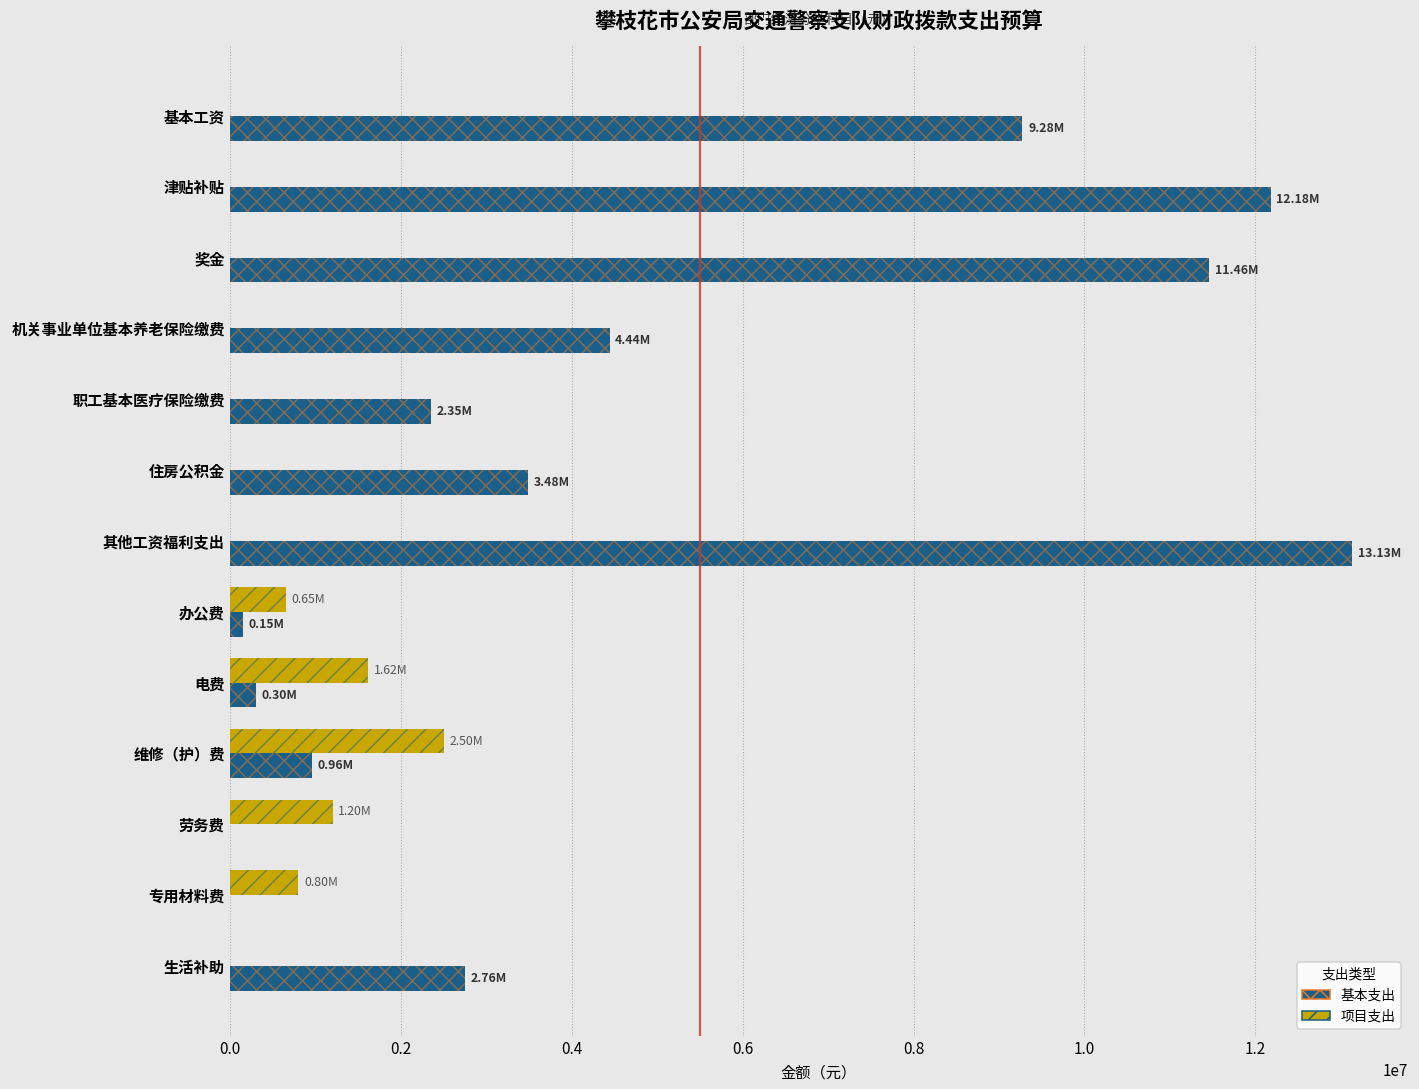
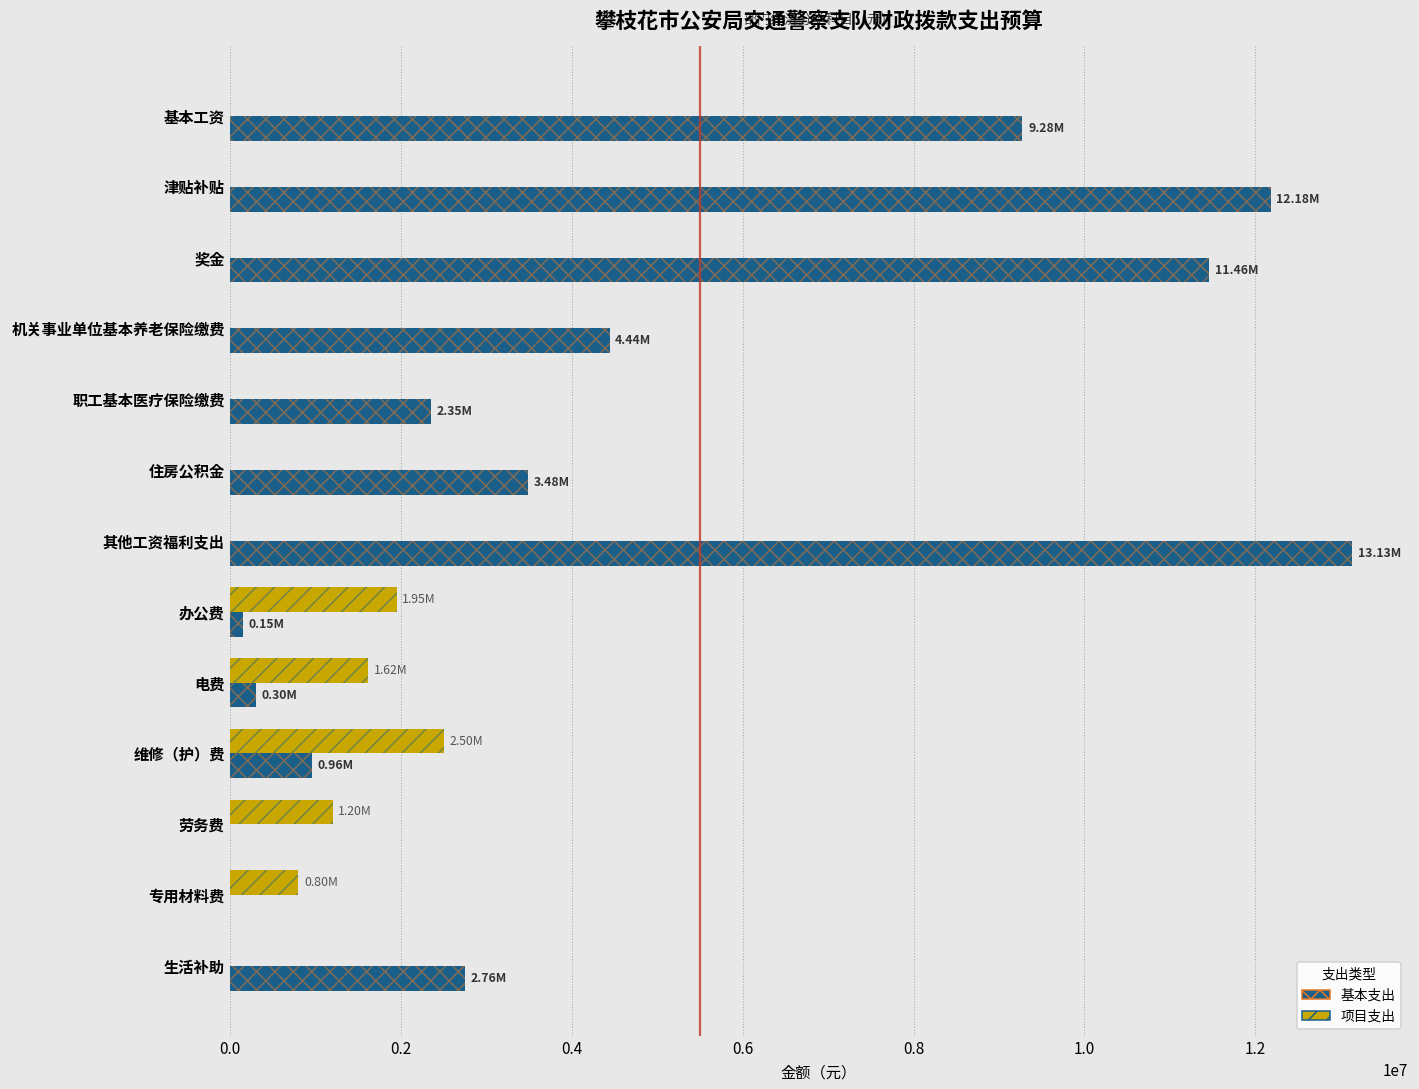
项目支出, 办公费: 0.65M -> 1.95M
